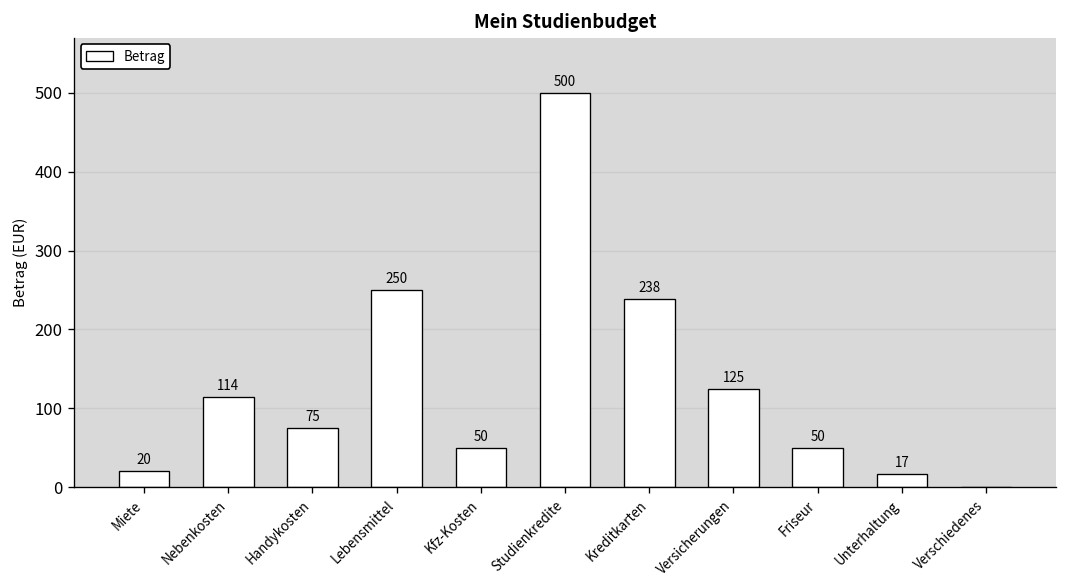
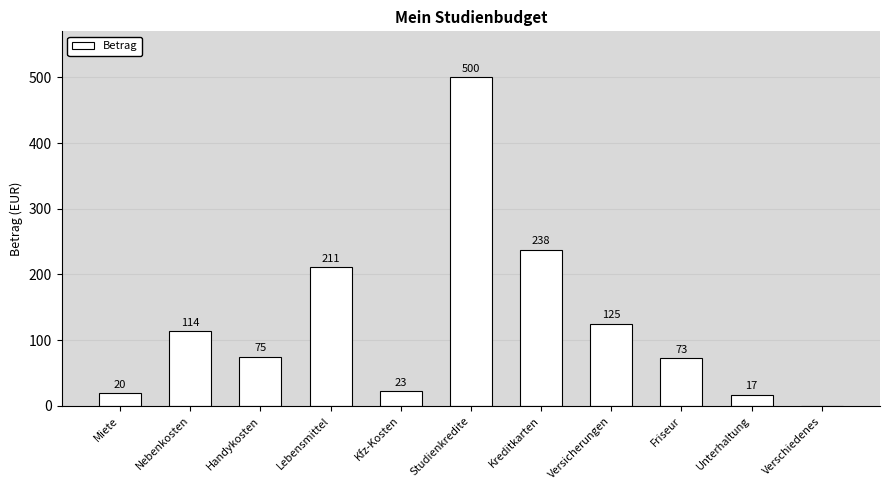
Lebensmittel: 250 -> 211
Kfz-Kosten: 50 -> 23
Friseur: 50 -> 73
